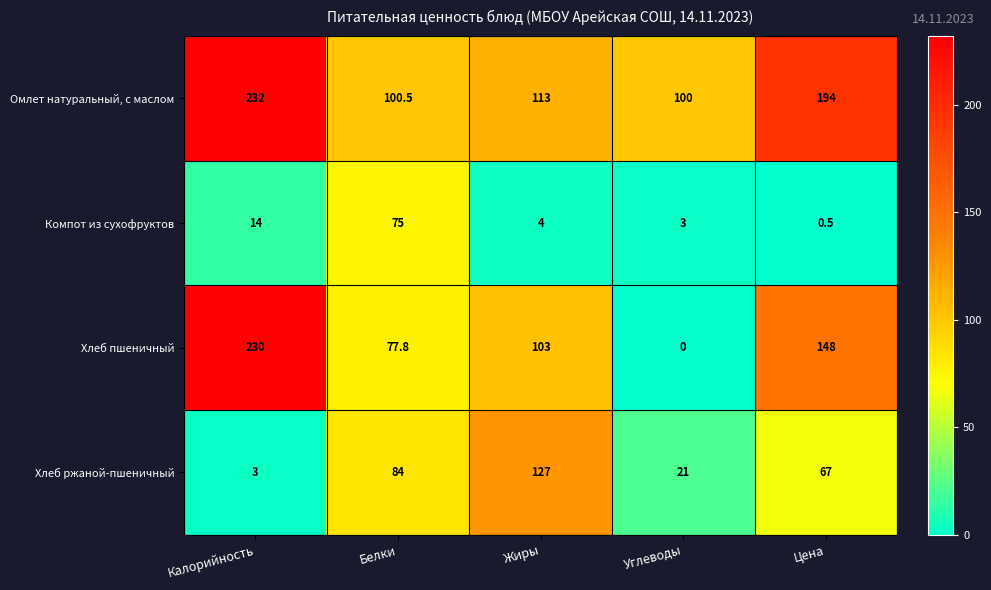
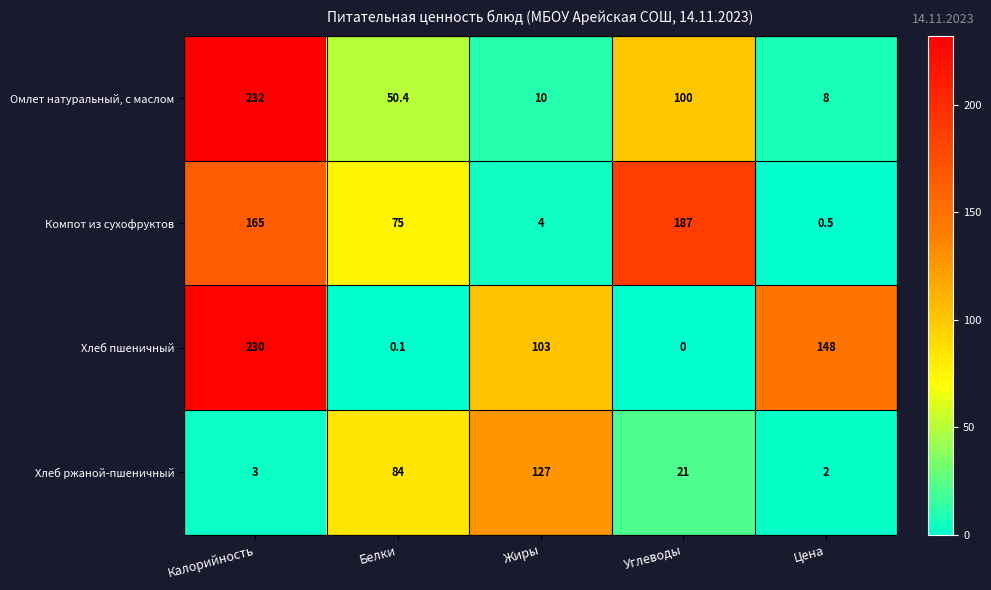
Омлет натуральный, с маслом, Белки: 100.5 -> 50.4
Омлет натуральный, с маслом, Жиры: 113 -> 10
Омлет натуральный, с маслом, Цена: 194 -> 8
Компот из сухофруктов, Калорийность: 14 -> 165
Компот из сухофруктов, Углеводы: 3 -> 187
Хлеб пшеничный, Белки: 77.8 -> 0.1
Хлеб ржаной-пшеничный, Цена: 67 -> 2
